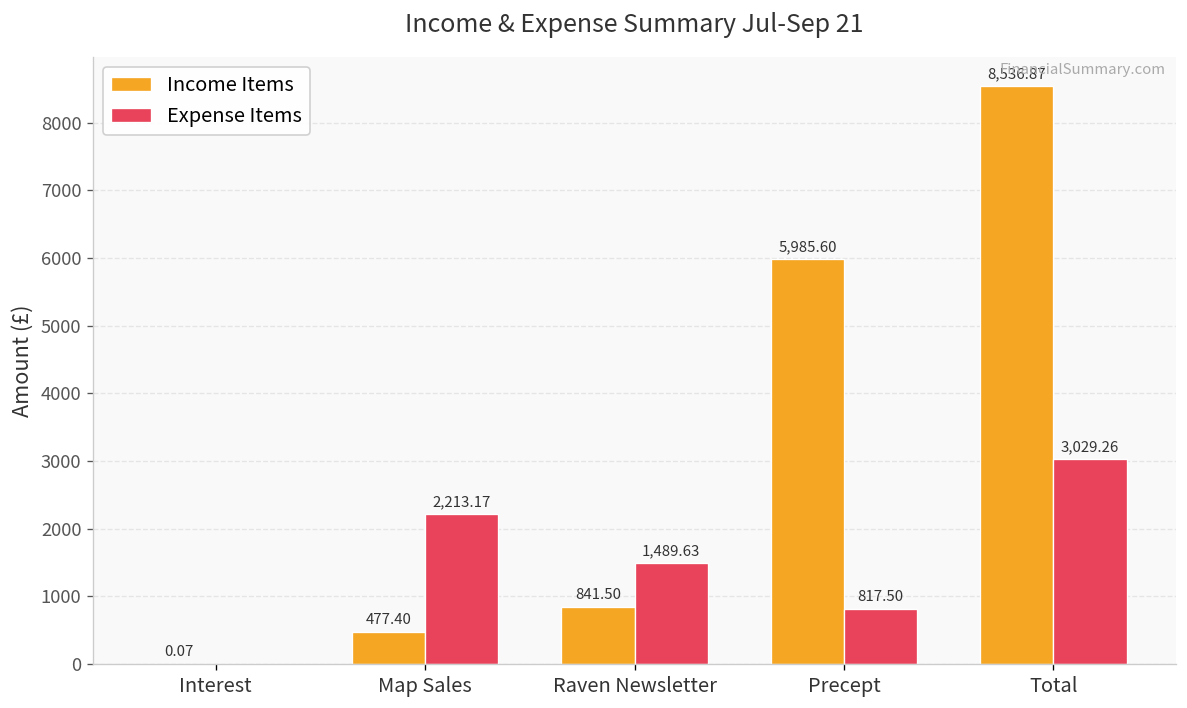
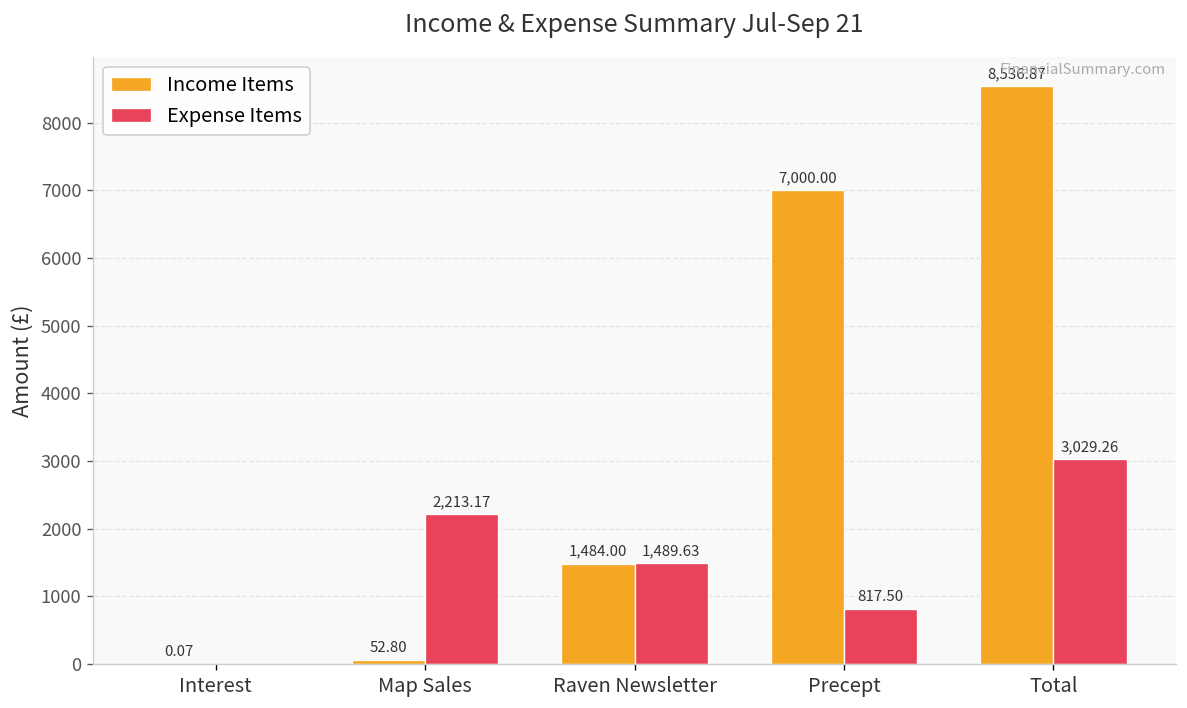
Income Items, Map Sales: 477.40 -> 52.80
Income Items, Raven Newsletter: 841.50 -> 1,484.00
Income Items, Precept: 5,985.60 -> 7,000.00
